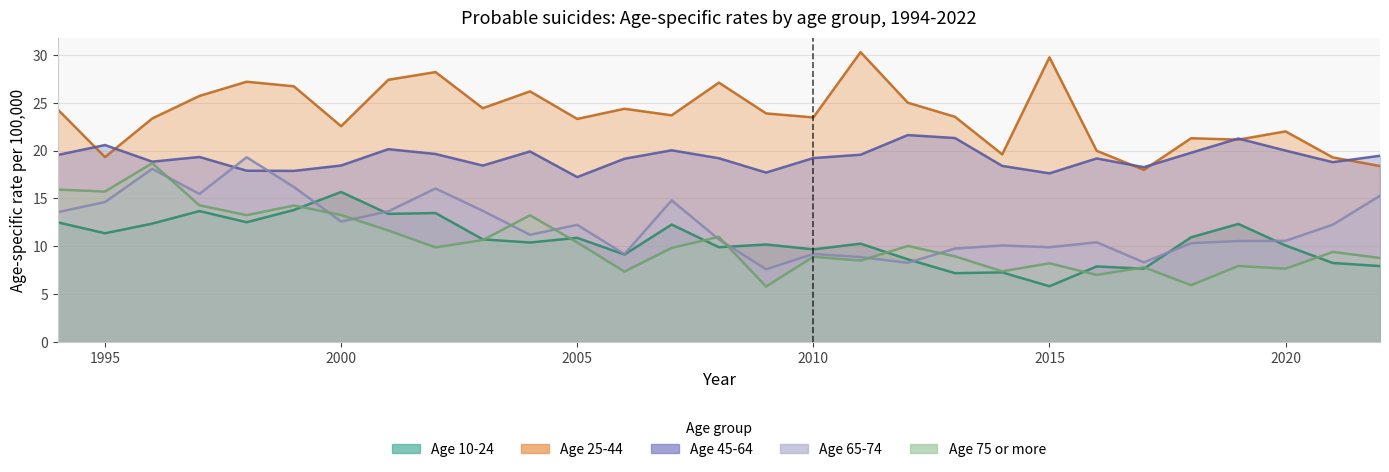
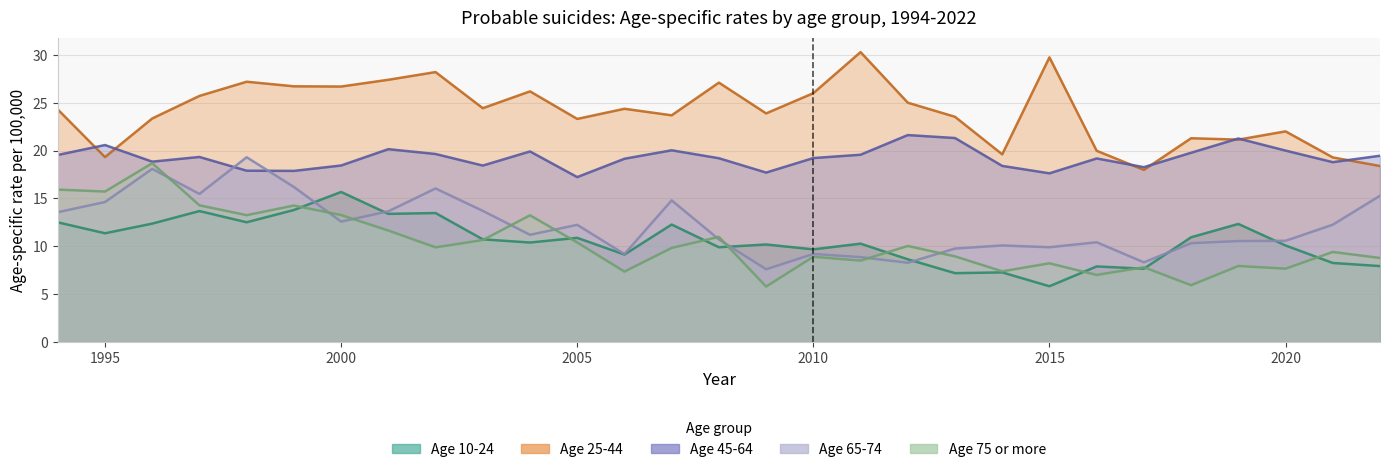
Age 25-44, 2000: 23 -> 27
Age 25-44, 2010: 23 -> 26
